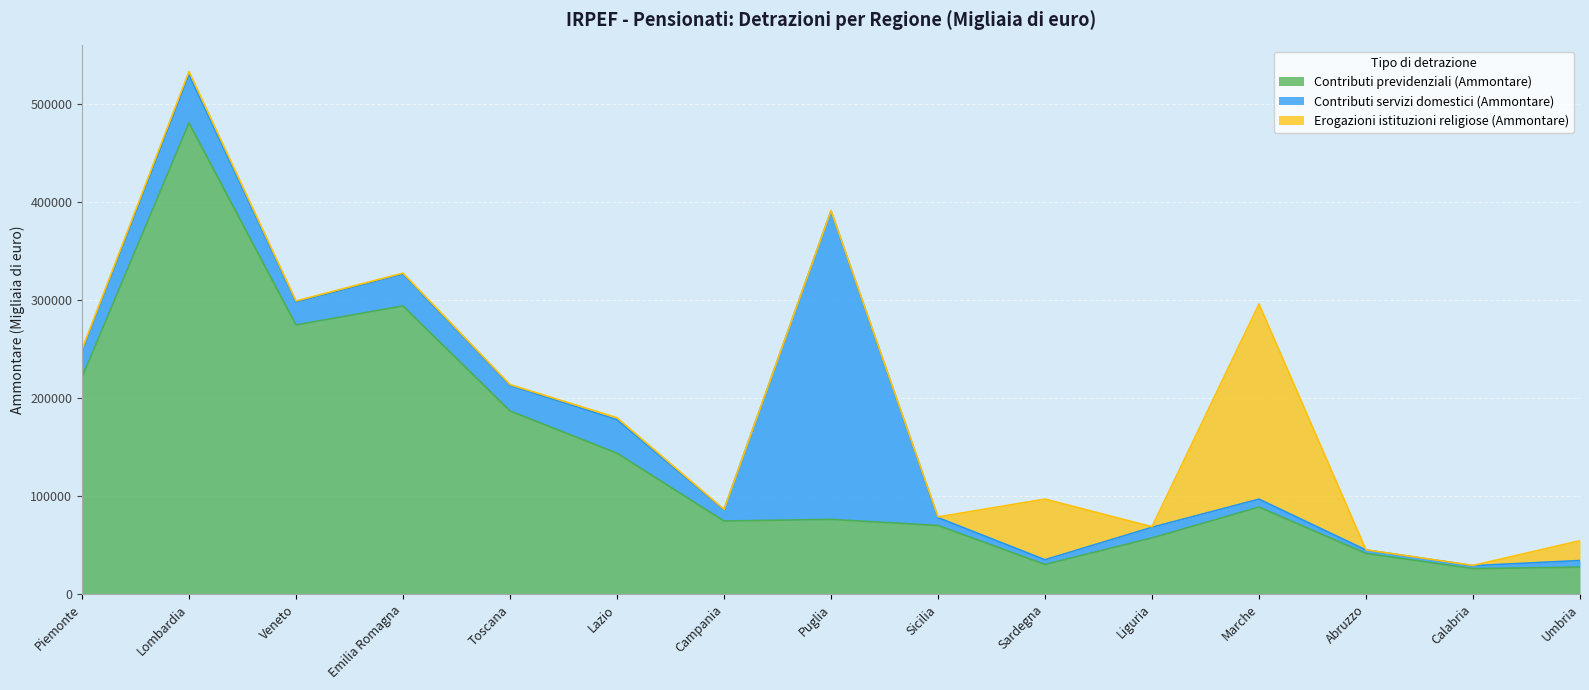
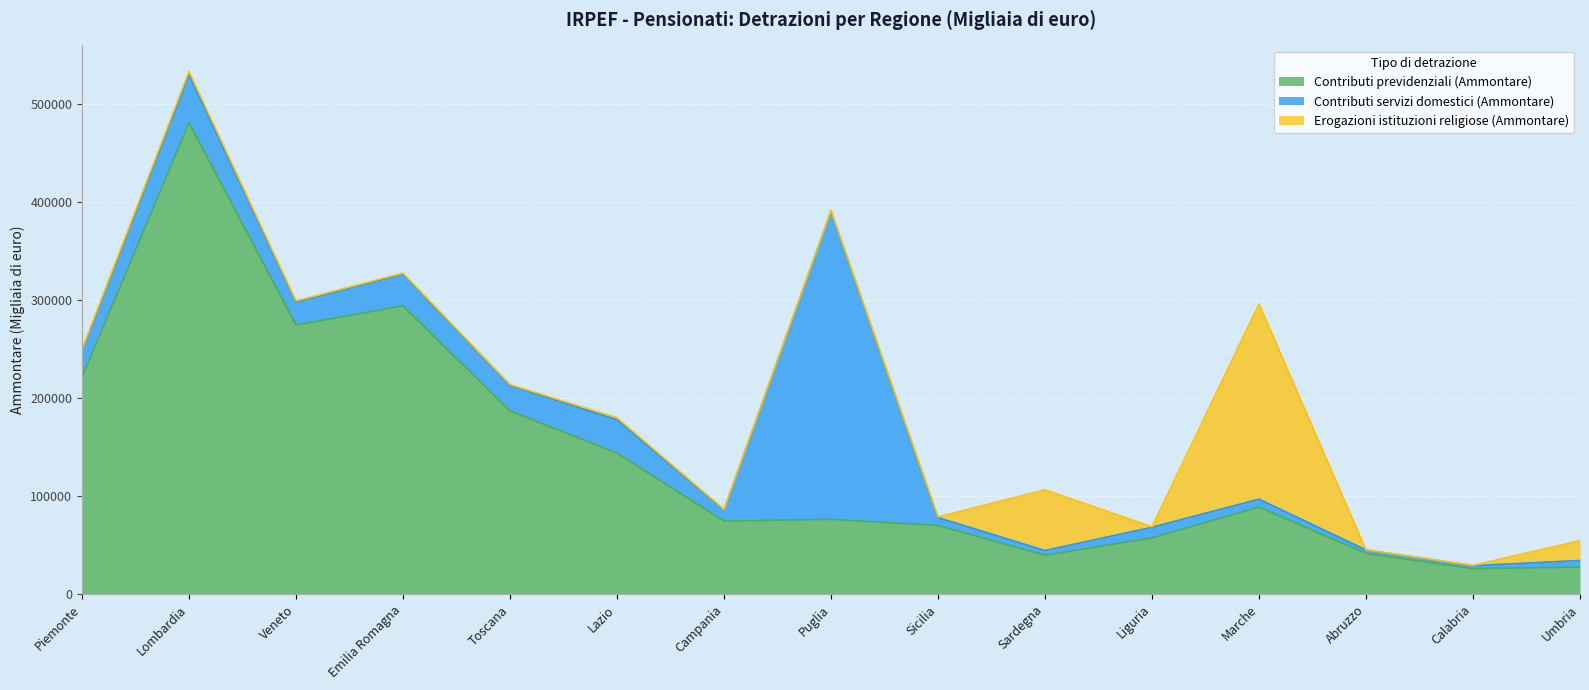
Contributi previdenziali (Ammontare), Sardegna: 30000 -> 40000
